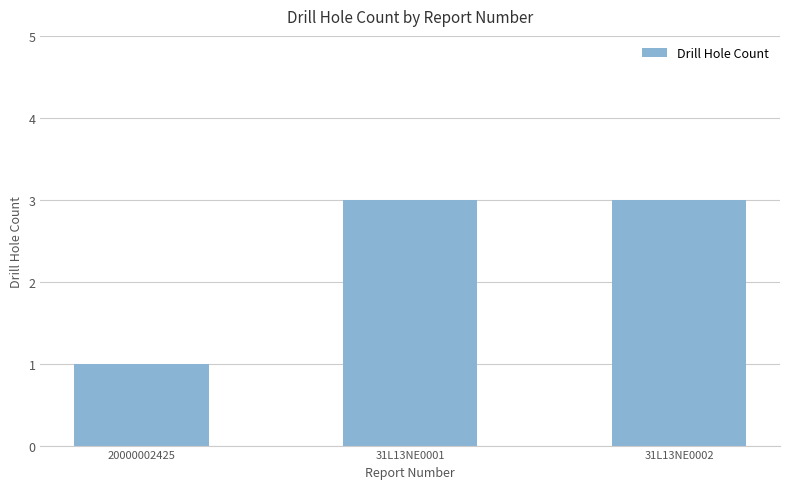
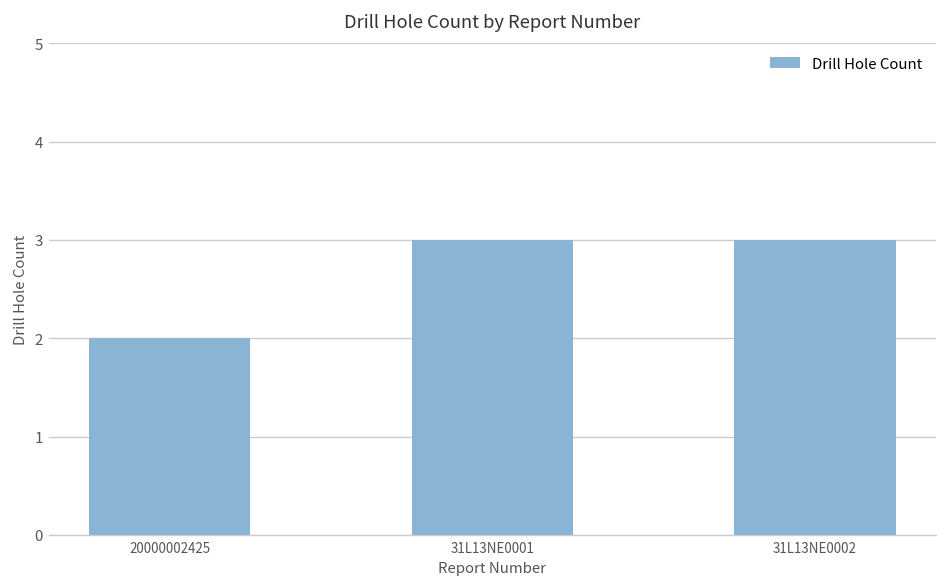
20000002425: 1 -> 2
